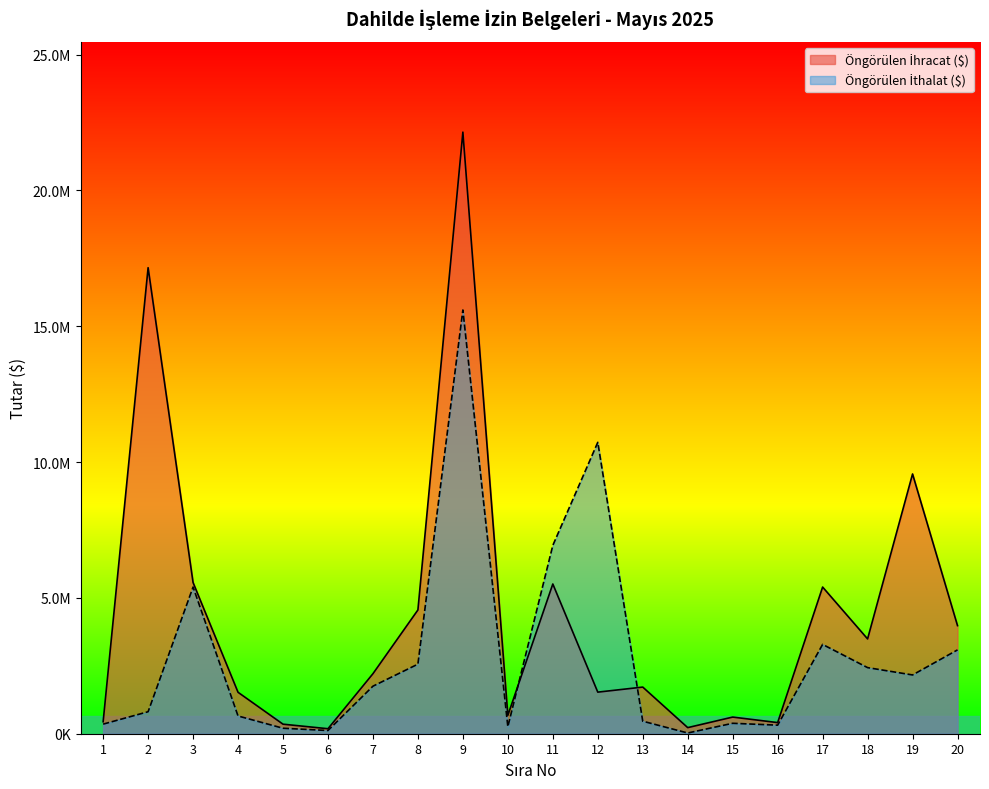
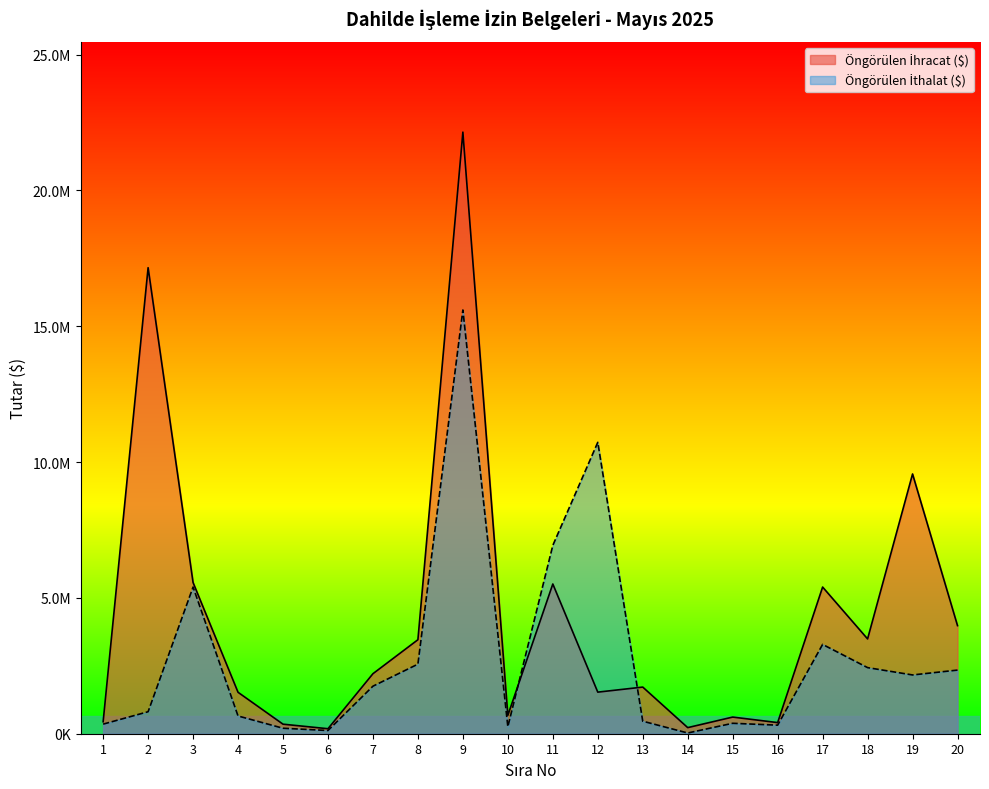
Öngörülen İhracat ($), 8: 4600000 -> 3500000
Öngörülen İthalat ($), 20: 3100000 -> 2300000
